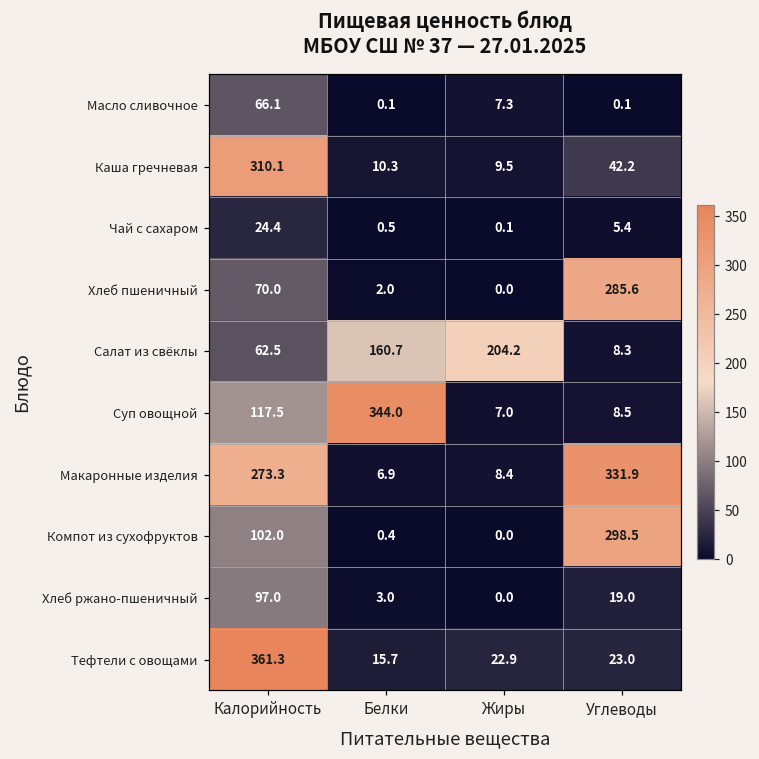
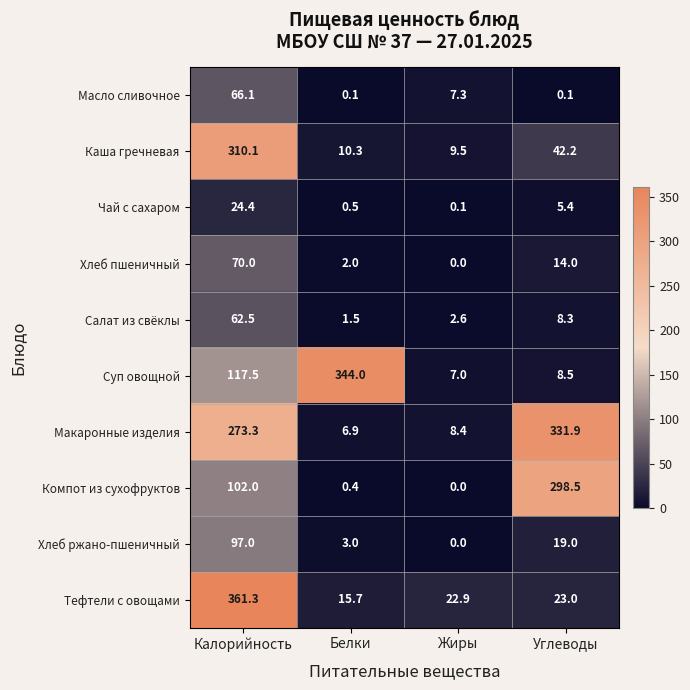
Хлеб пшеничный, Углеводы: 285.6 -> 14.0
Салат из свёклы, Белки: 160.7 -> 1.5
Салат из свёклы, Жиры: 204.2 -> 2.6
